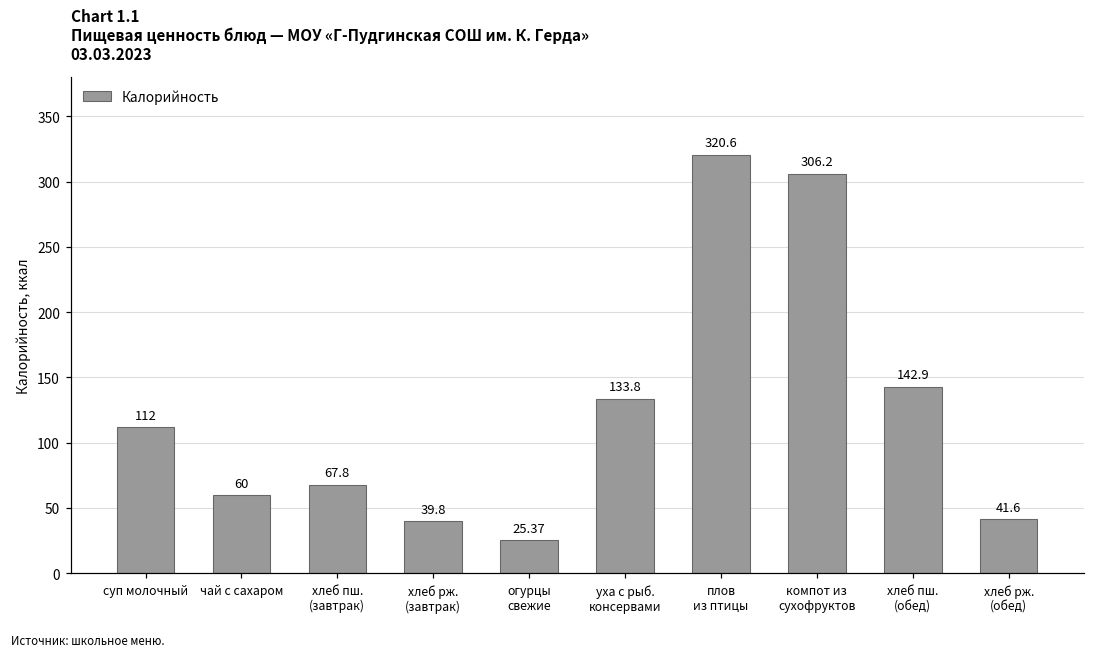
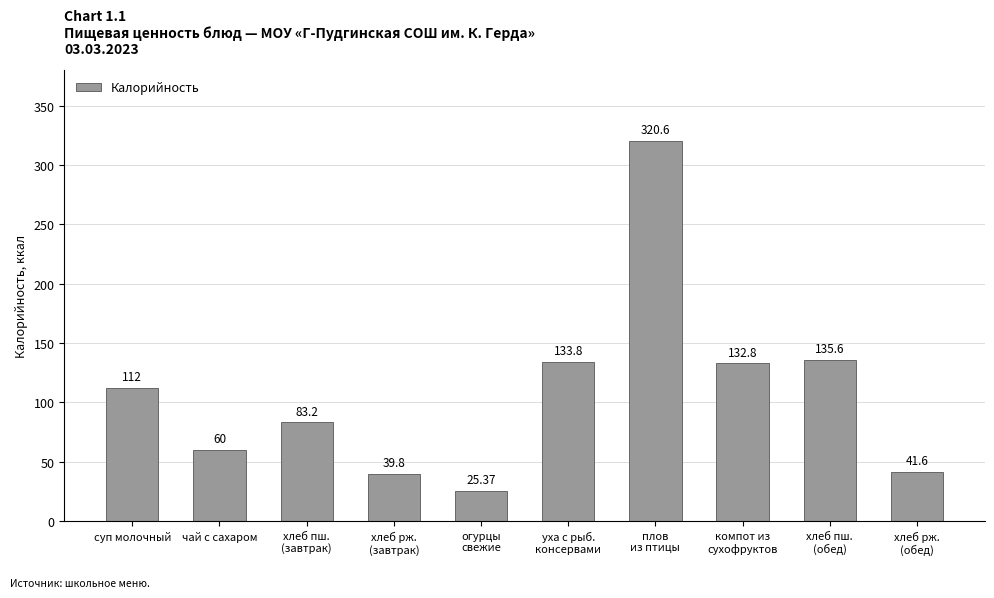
хлеб пш. (завтрак): 67.8 -> 83.2
компот из сухофруктов: 306.2 -> 132.8
хлеб пш. (обед): 142.9 -> 135.6
